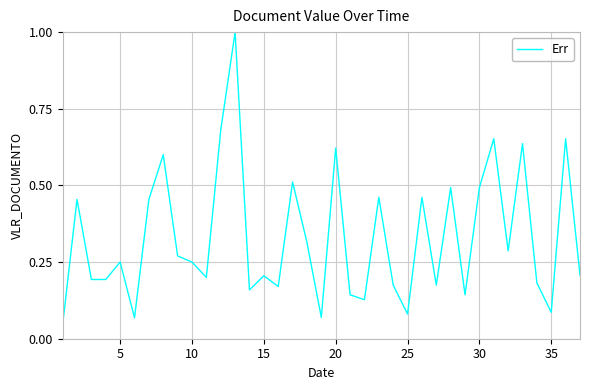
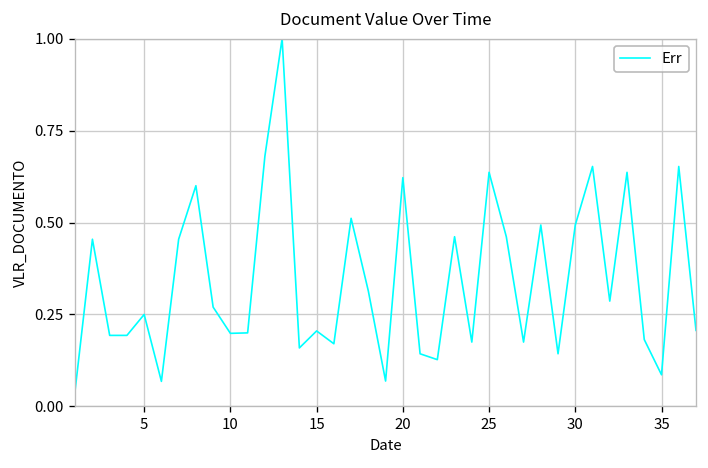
10: 0.25 -> 0.20
25: 0.08 -> 0.64
